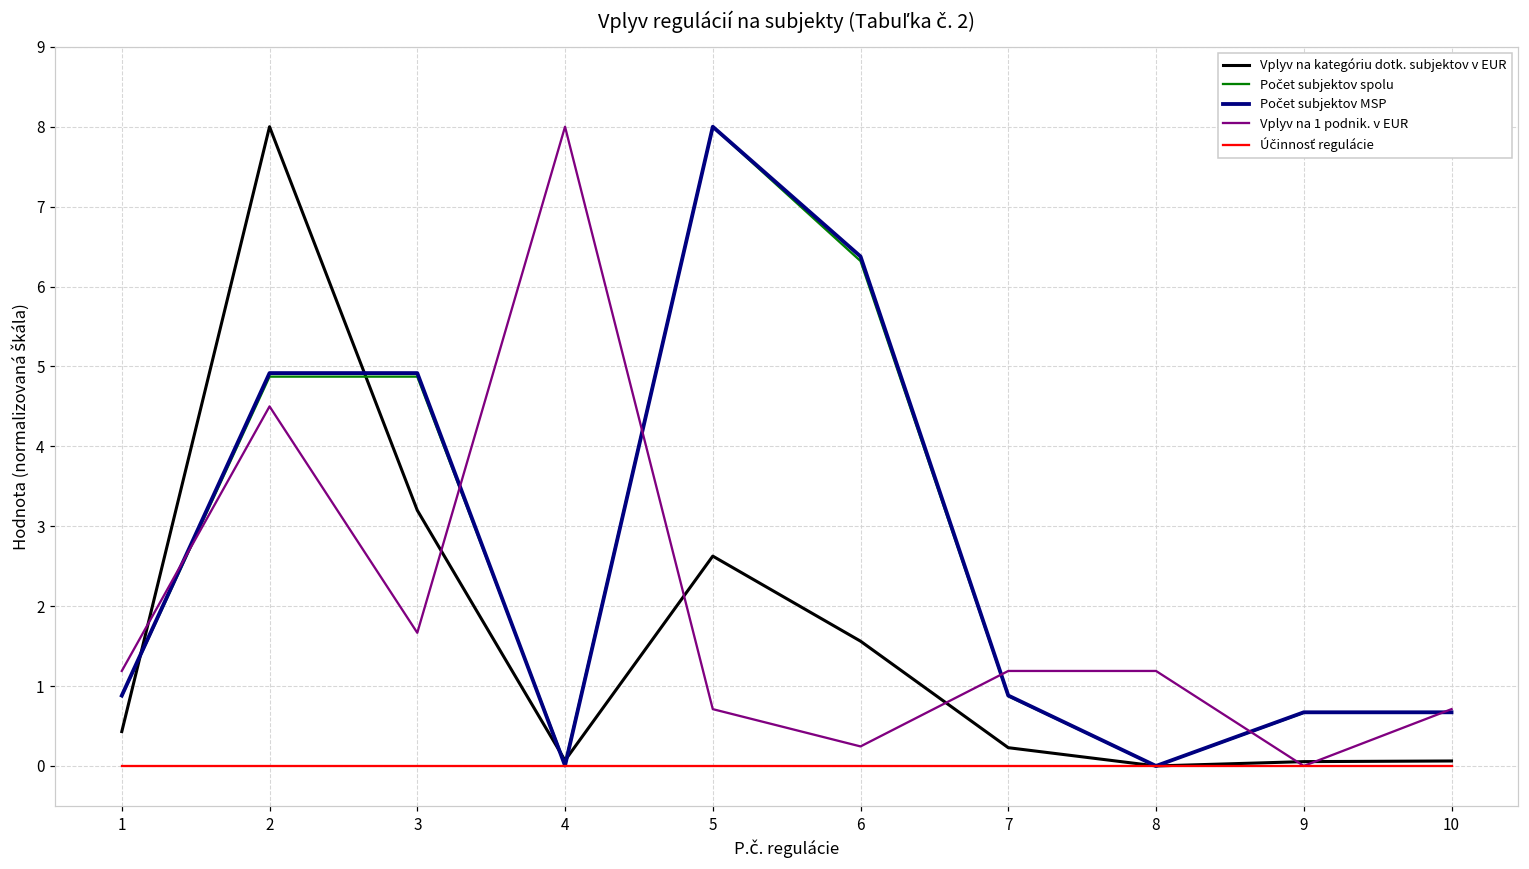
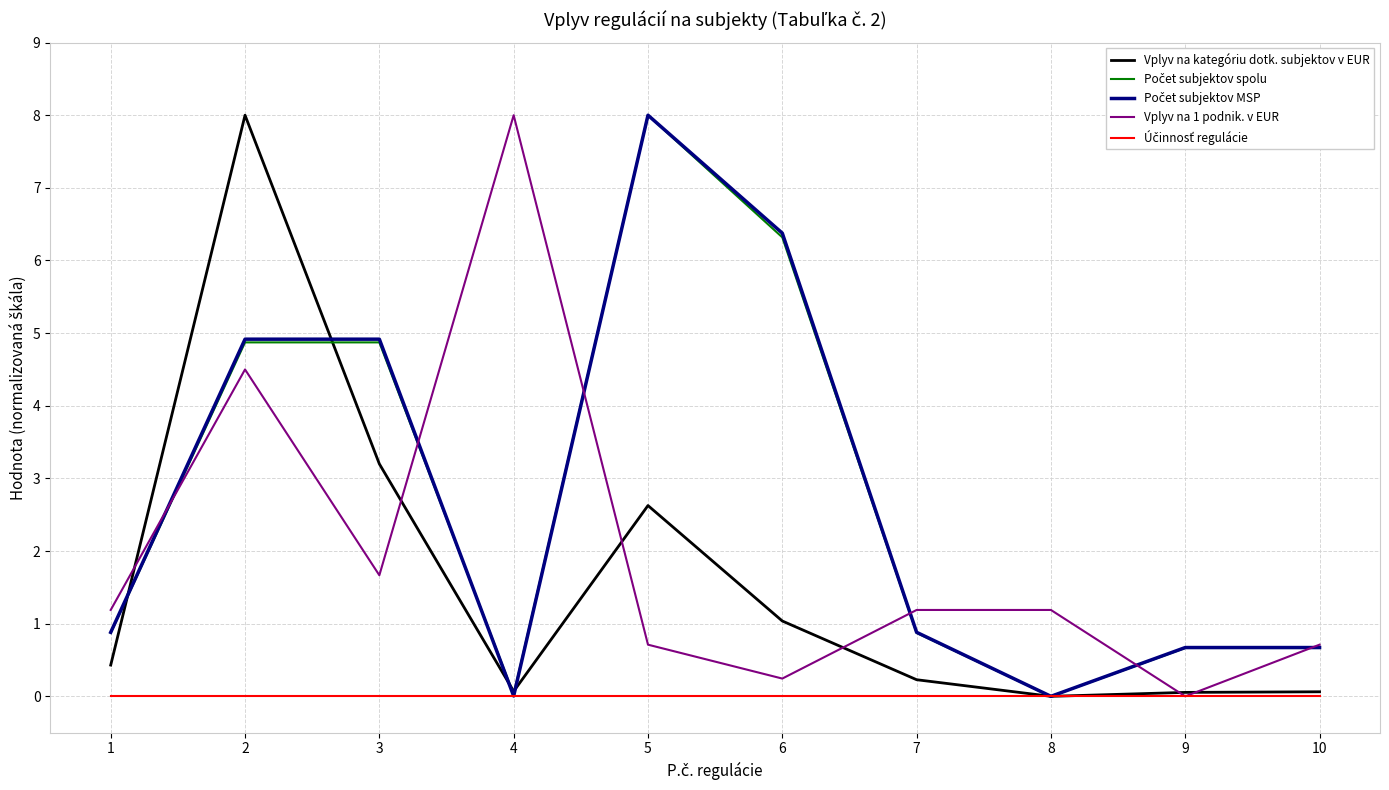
Vplyv na kategóriu dotk. subjektov v EUR, 6: 1.6 -> 1.0
